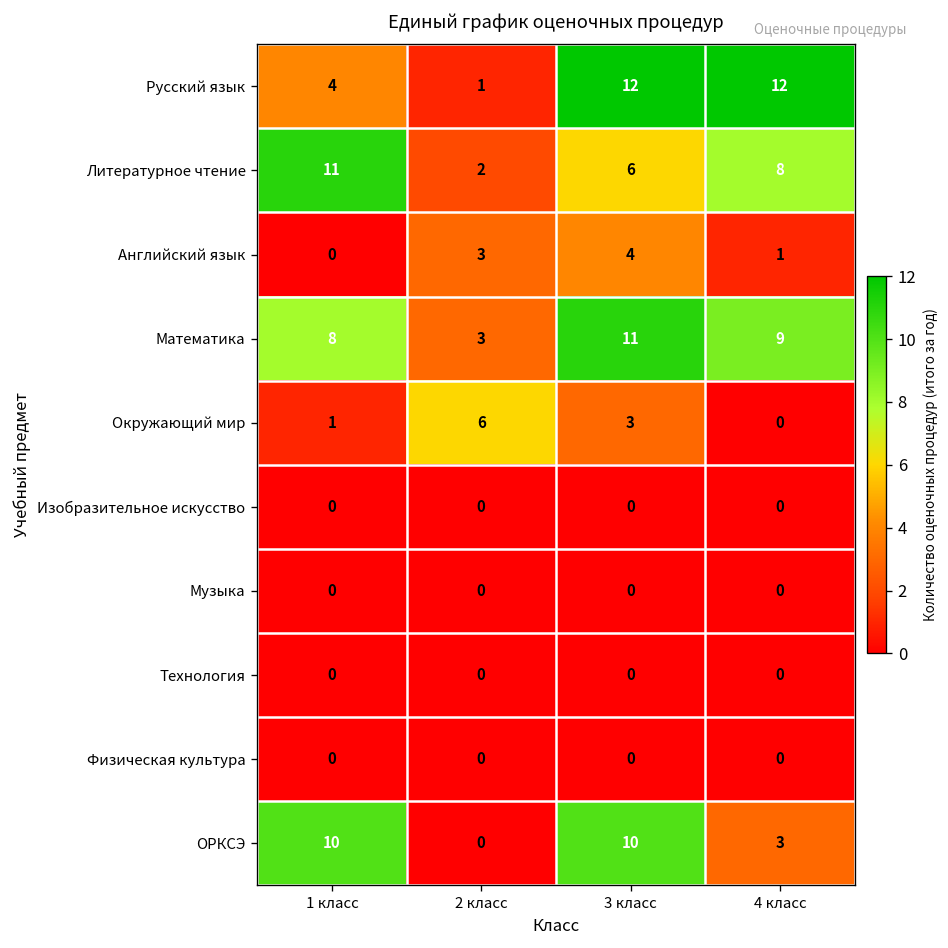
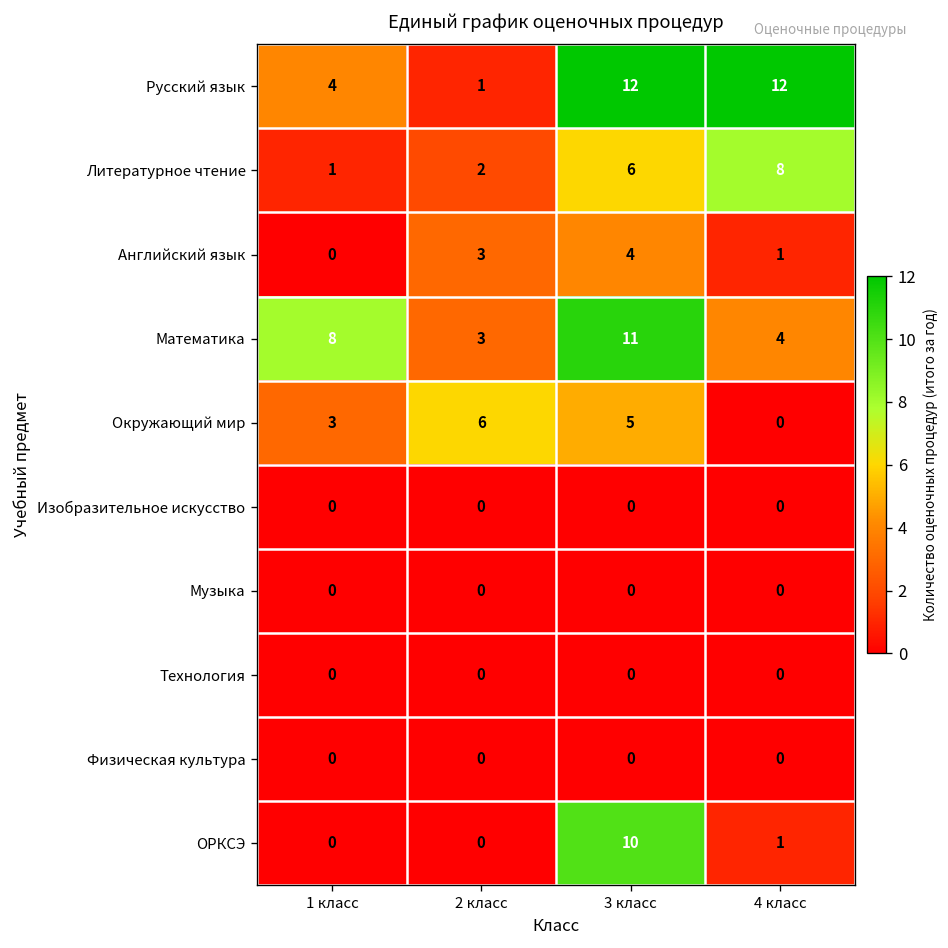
Литературное чтение, 1 класс: 11 -> 1
Математика, 4 класс: 9 -> 4
Окружающий мир, 1 класс: 1 -> 3
Окружающий мир, 3 класс: 3 -> 5
ОРКСЭ, 1 класс: 10 -> 0
ОРКСЭ, 4 класс: 3 -> 1
